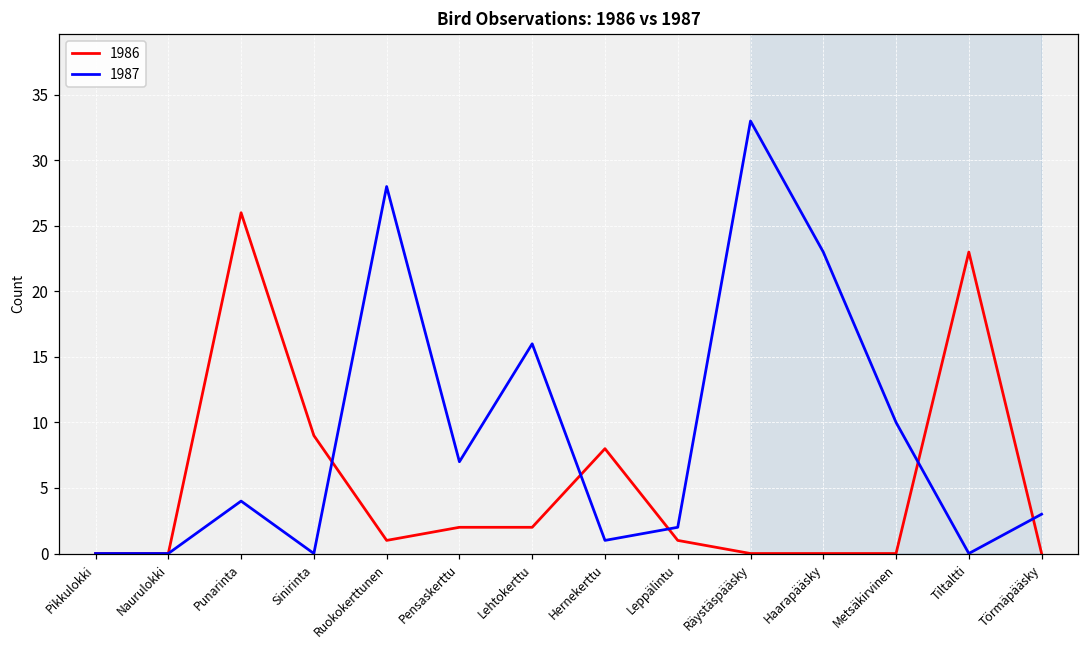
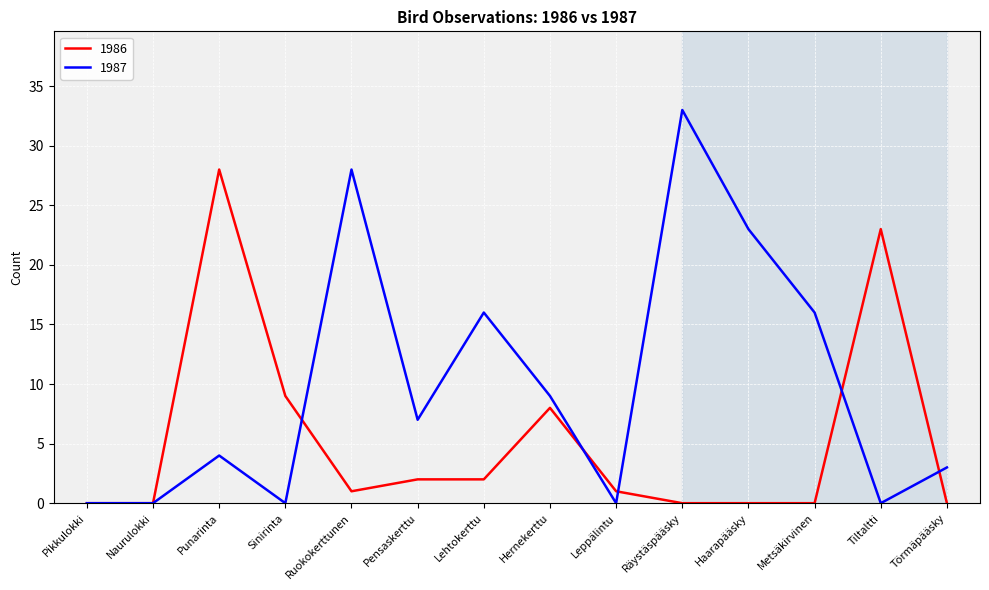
1986, Punarinta: 26 -> 28
1987, Hernekerttu: 1 -> 9
1987, Leppälintu: 2 -> 0
1987, Metsäkirvinen: 10 -> 16
